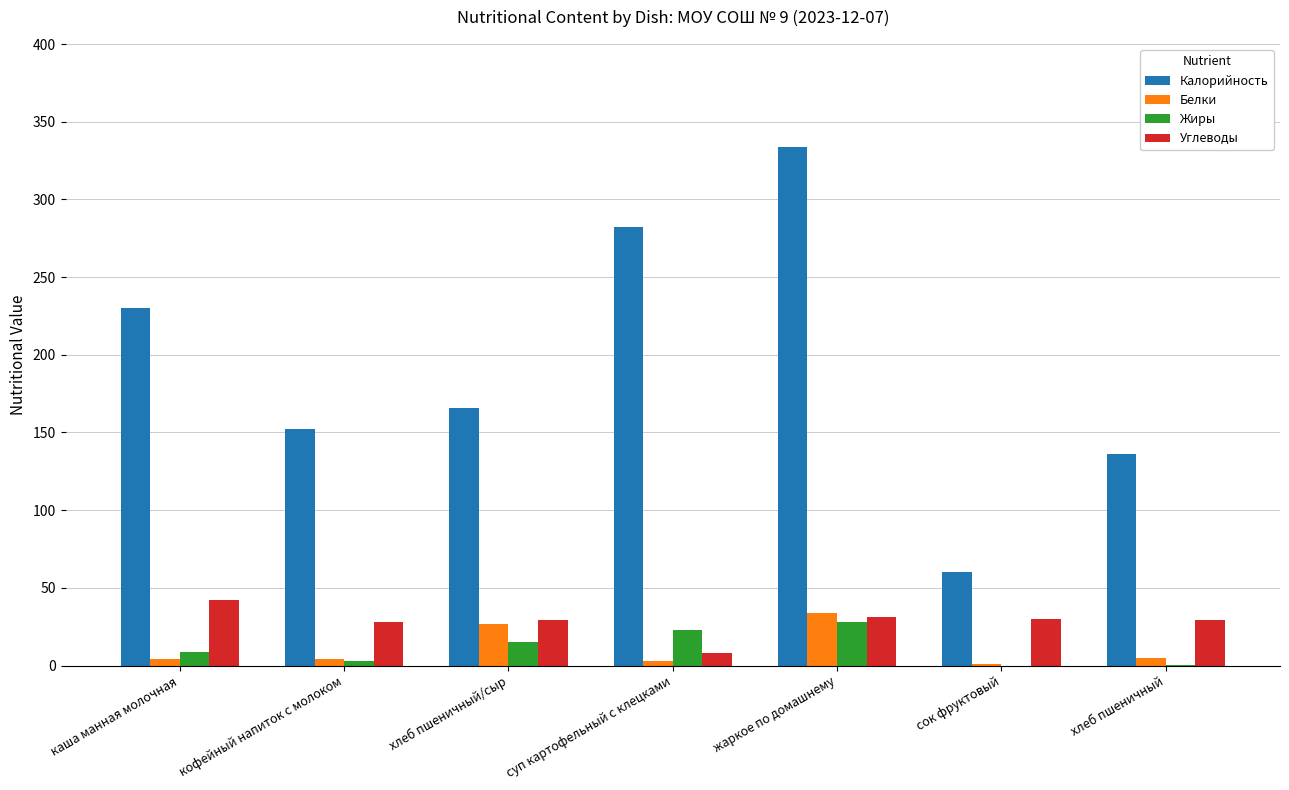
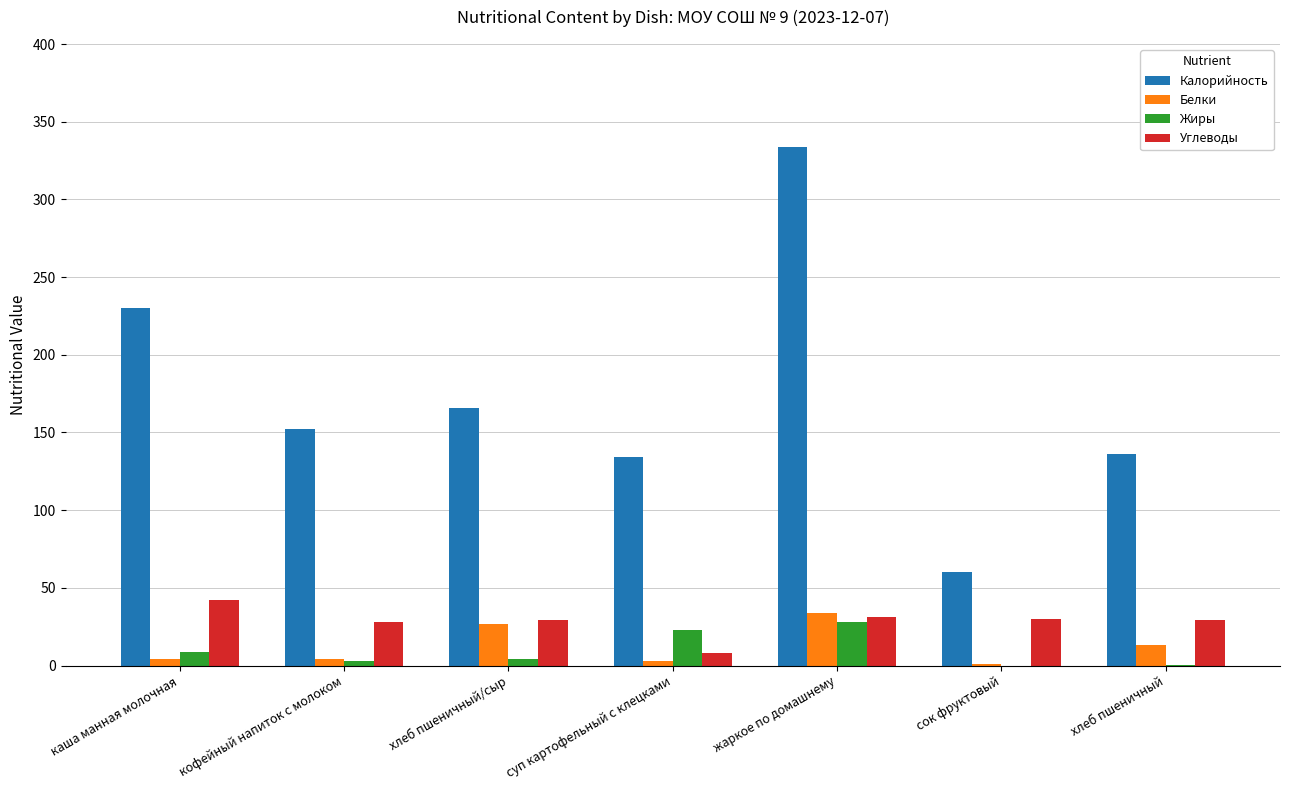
Жиры, хлеб пшеничный/сыр: 15 -> 4
Калорийность, суп картофельный с клецками: 282 -> 134
Белки, хлеб пшеничный: 5 -> 13
